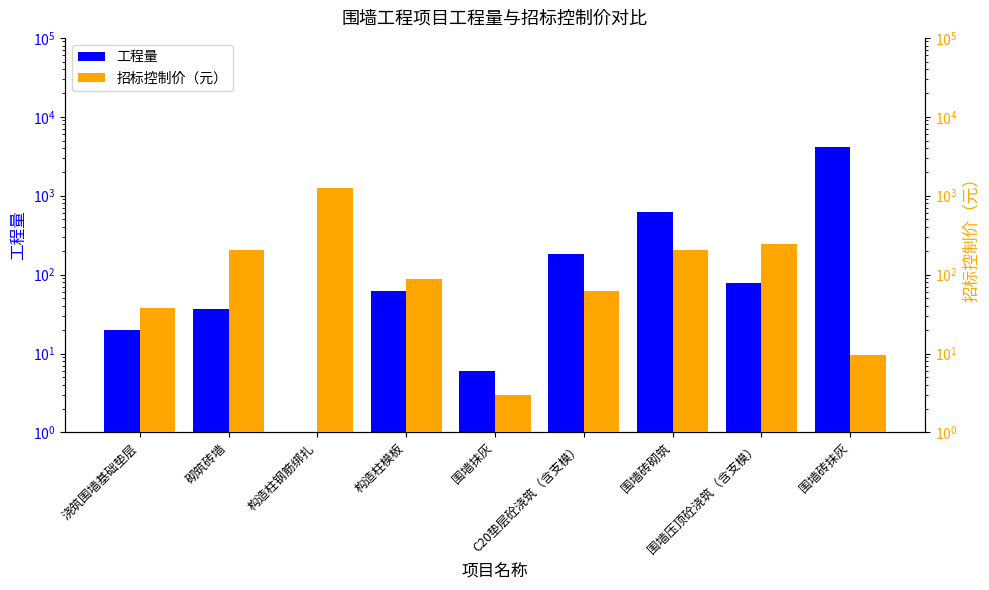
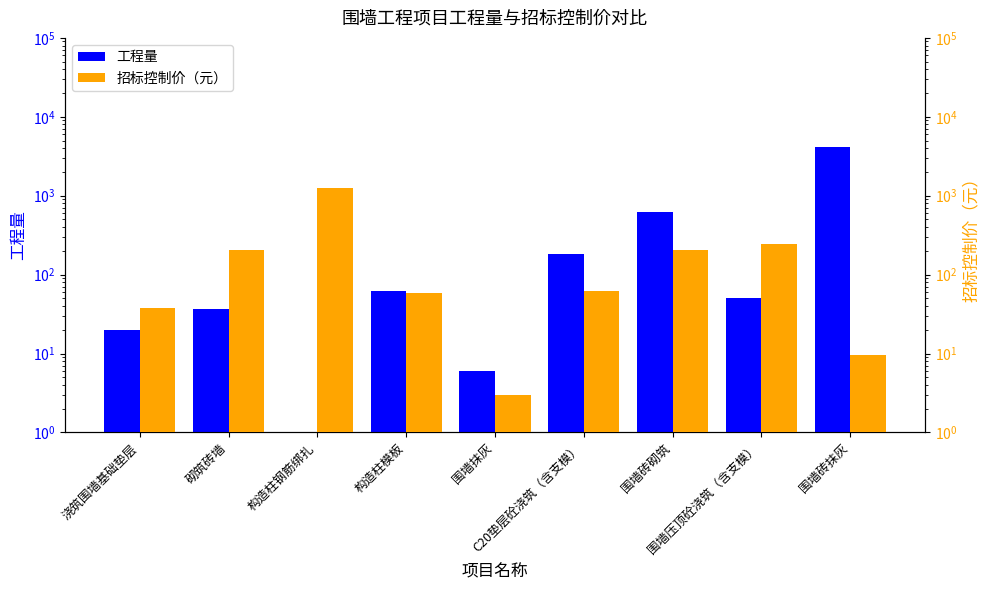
工程量, 围墙压顶砼浇筑（含支模）: 80 -> 50
招标控制价（元）, 构造柱模板: 90 -> 60
